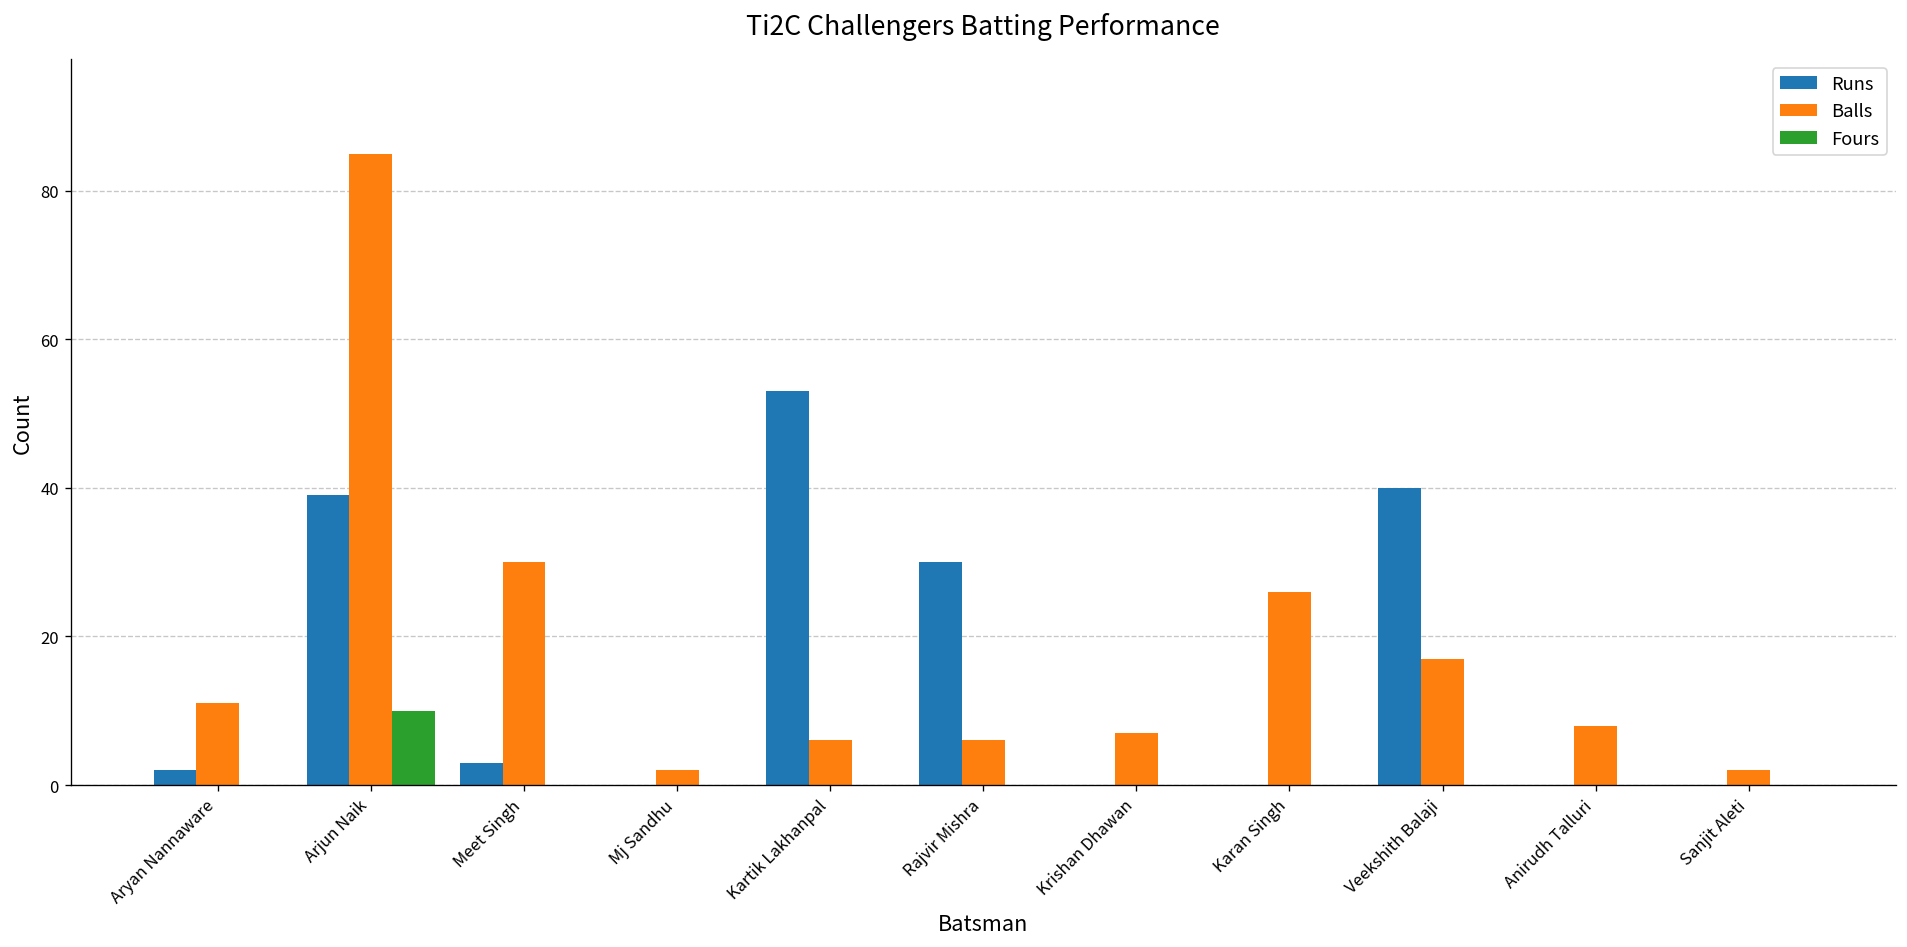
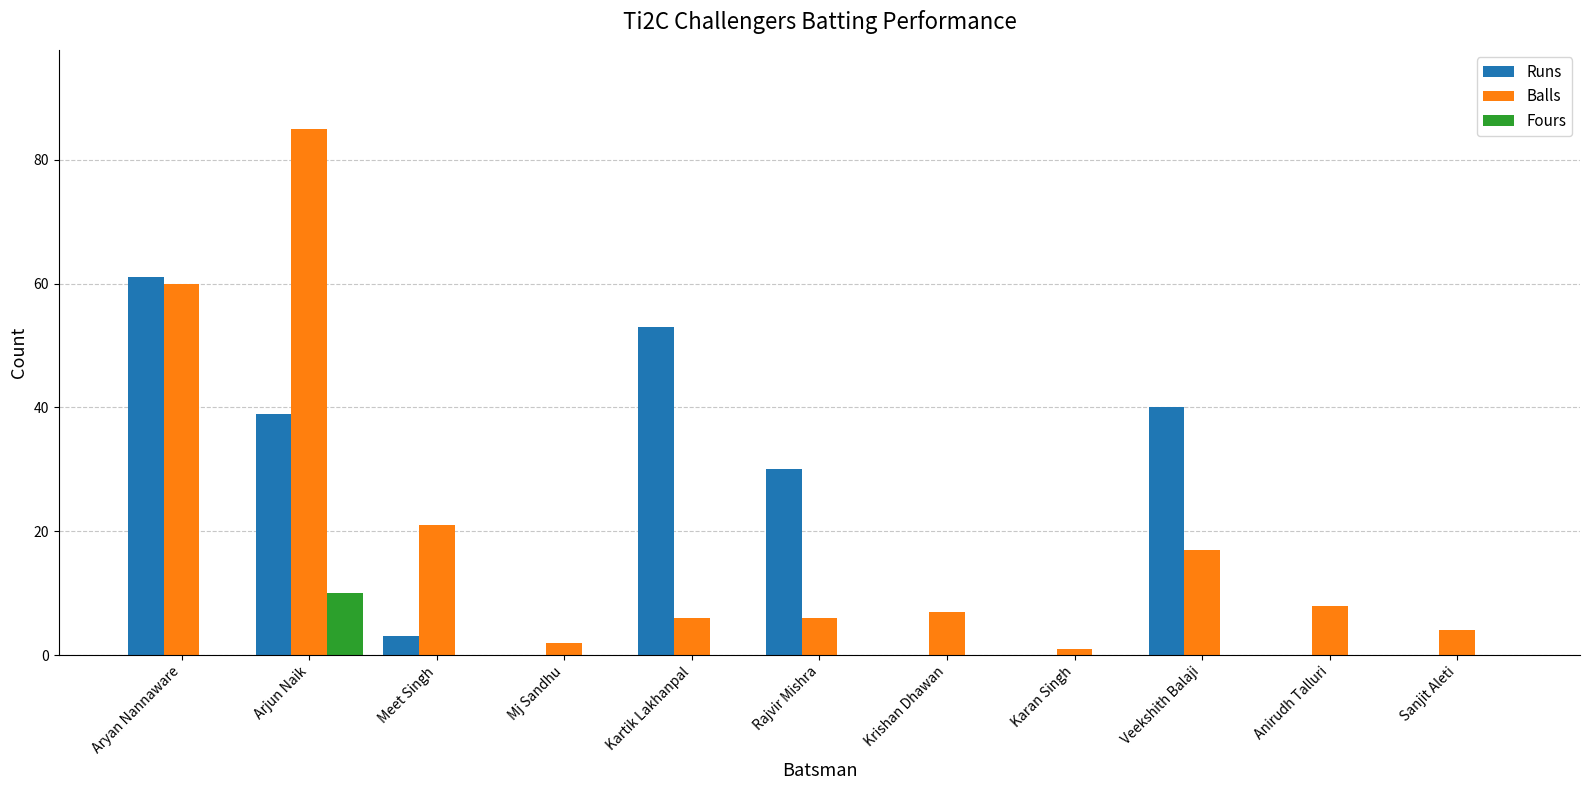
Runs, Aryan Nannaware: 2 -> 61
Balls, Aryan Nannaware: 11 -> 60
Balls, Meet Singh: 30 -> 21
Balls, Karan Singh: 26 -> 1
Balls, Sanjit Aleti: 2 -> 4
